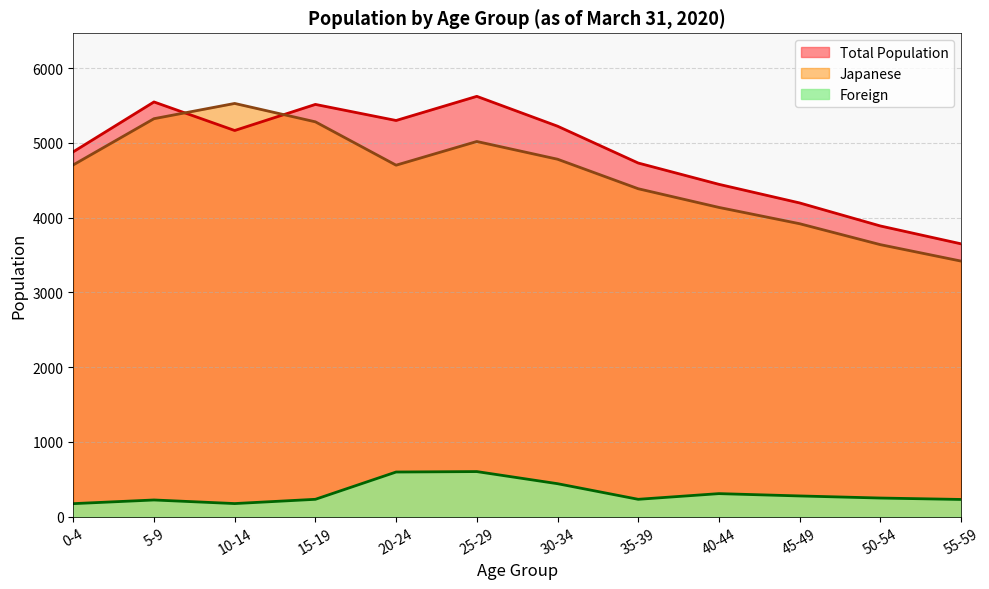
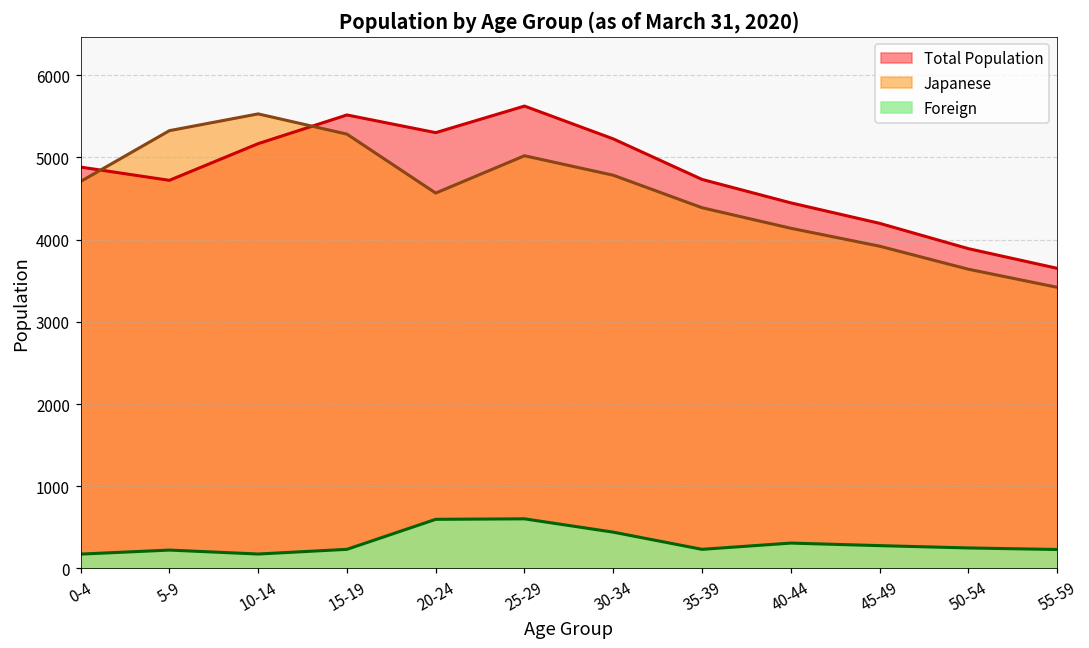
Total Population, 5-9: 5500 -> 4700
Japanese, 20-24: 4700 -> 4600
